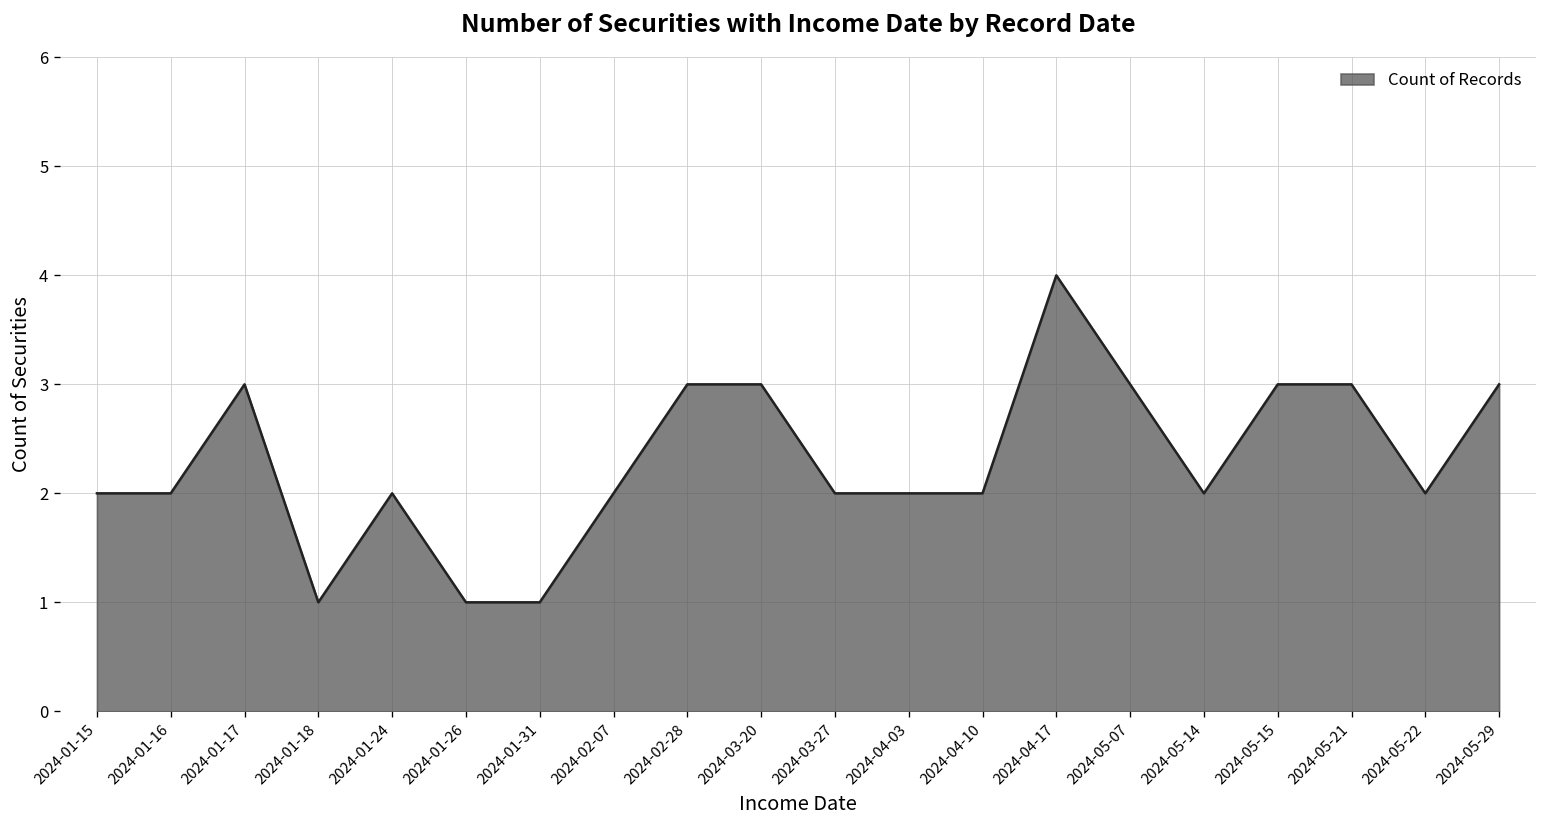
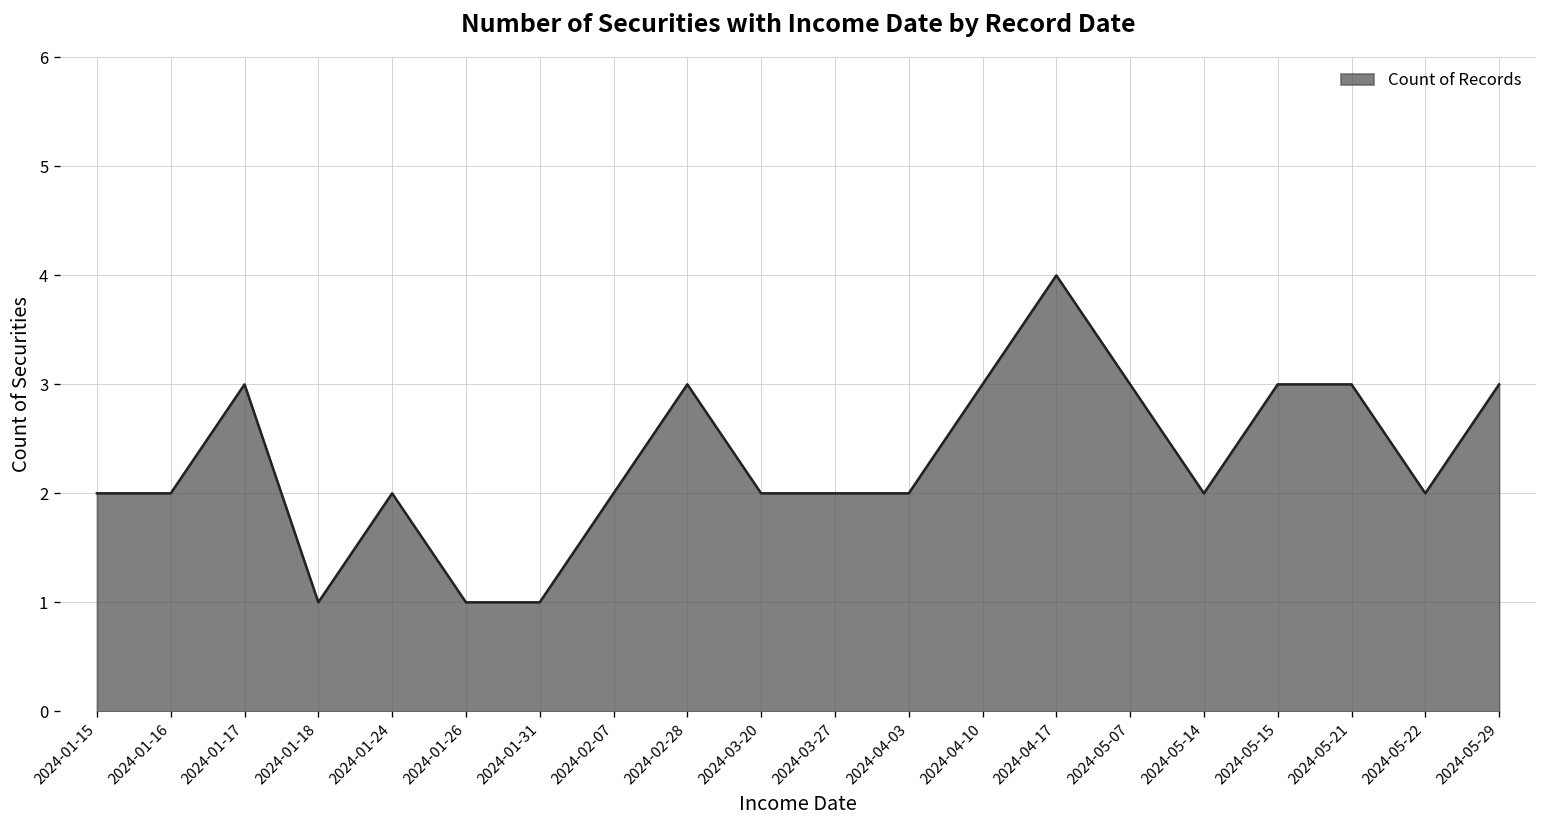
2024-03-20: 3 -> 2
2024-04-10: 2 -> 3
